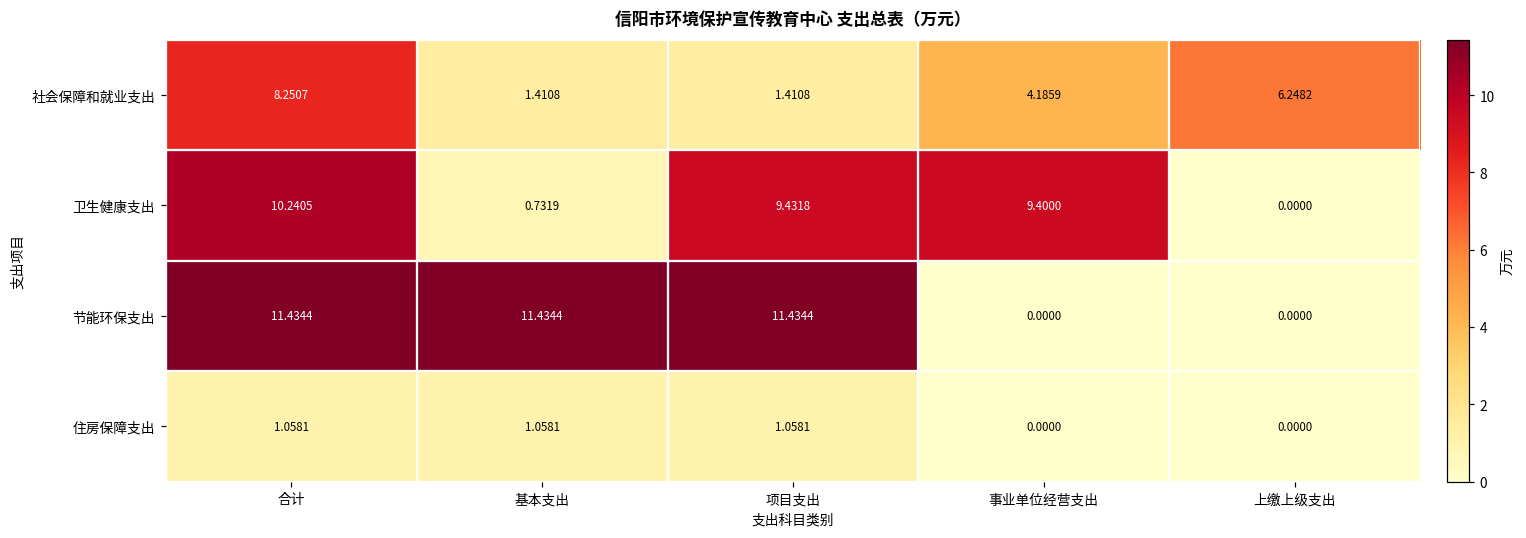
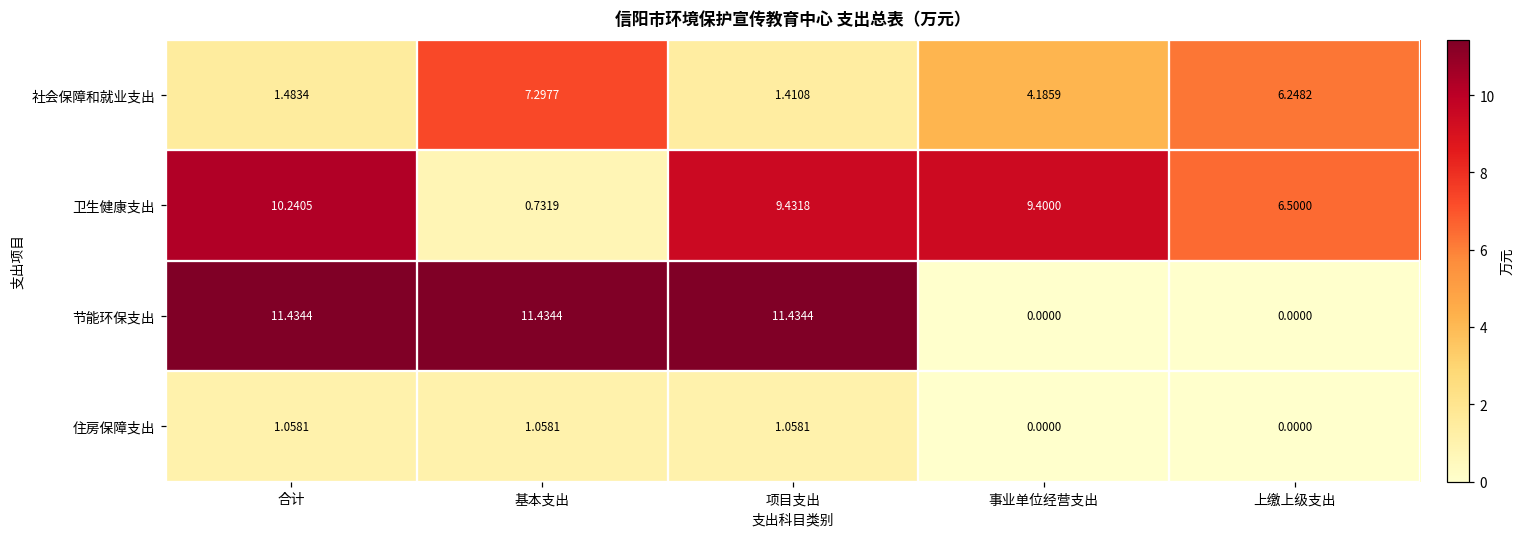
社会保障和就业支出, 合计: 8.2507 -> 1.4834
社会保障和就业支出, 基本支出: 1.4108 -> 7.2977
卫生健康支出, 上缴上级支出: 0.0000 -> 6.5000
